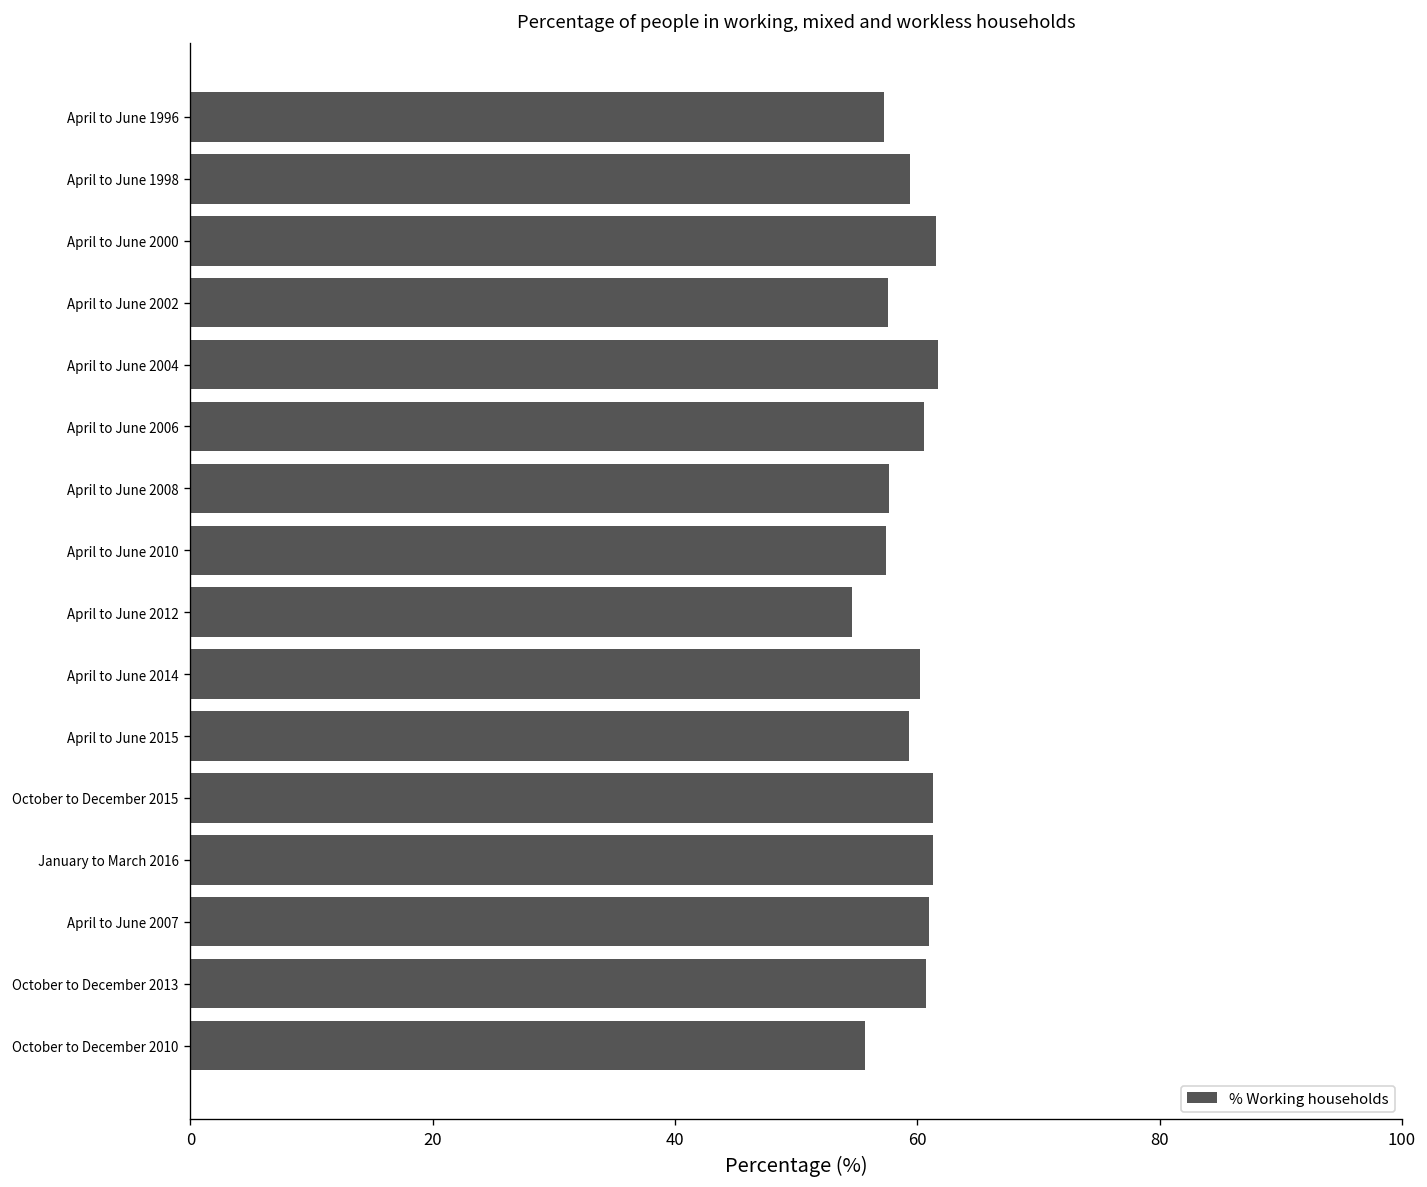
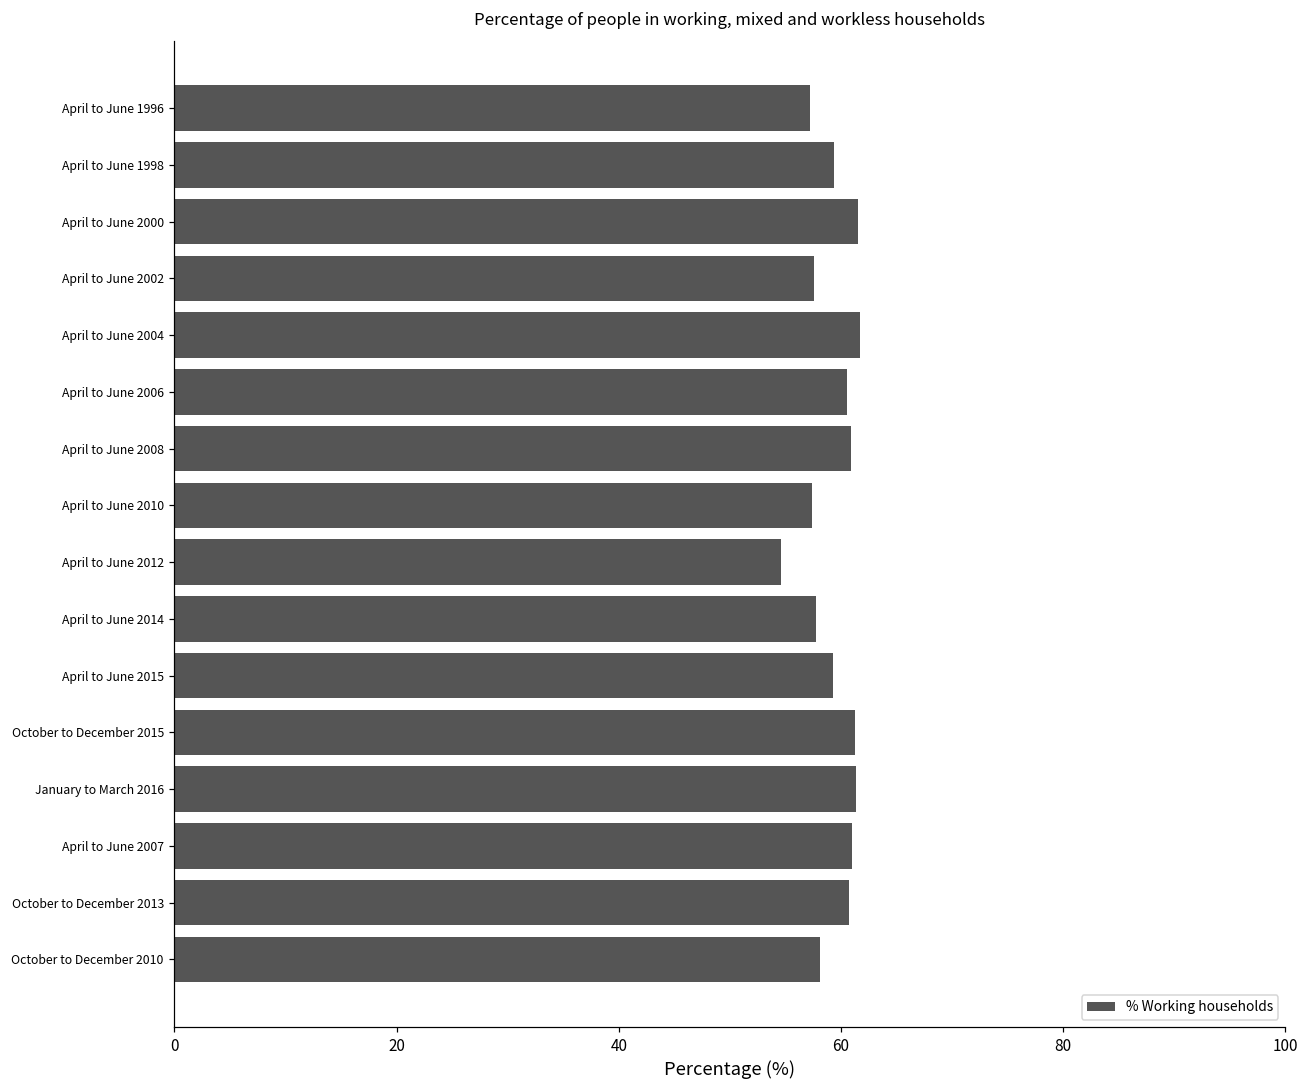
April to June 2008: 57.6 -> 60.9
April to June 2014: 60.2 -> 57.7
October to December 2010: 55.7 -> 58.1
